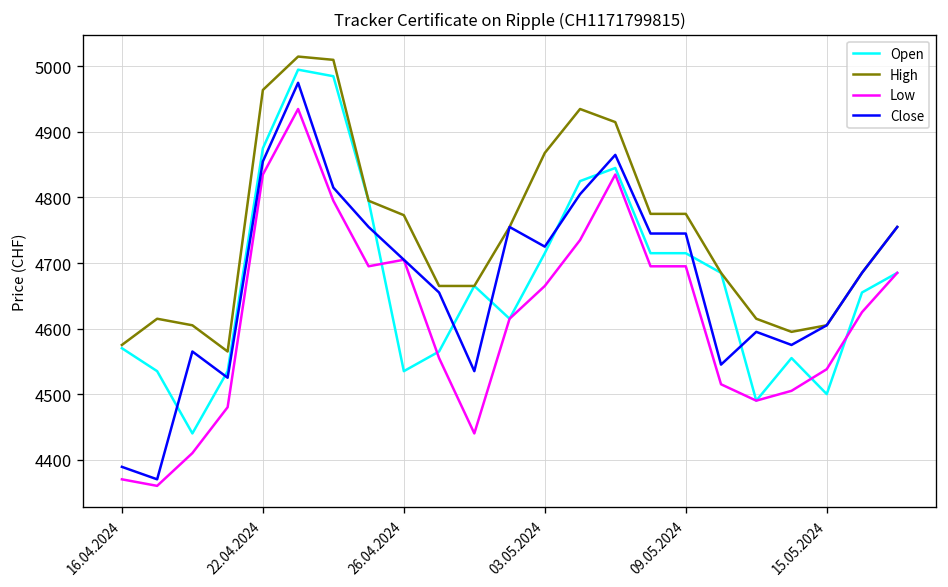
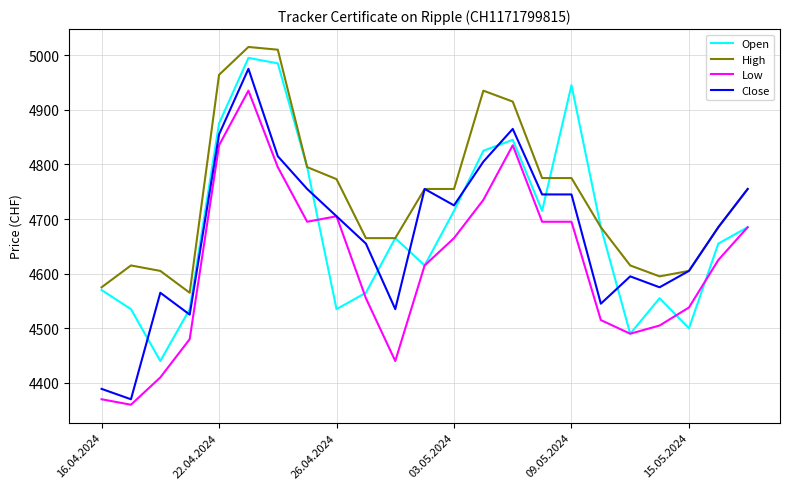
High, 03.05.2024: 4870 -> 4760
Open, 09.05.2024: 4720 -> 4950
